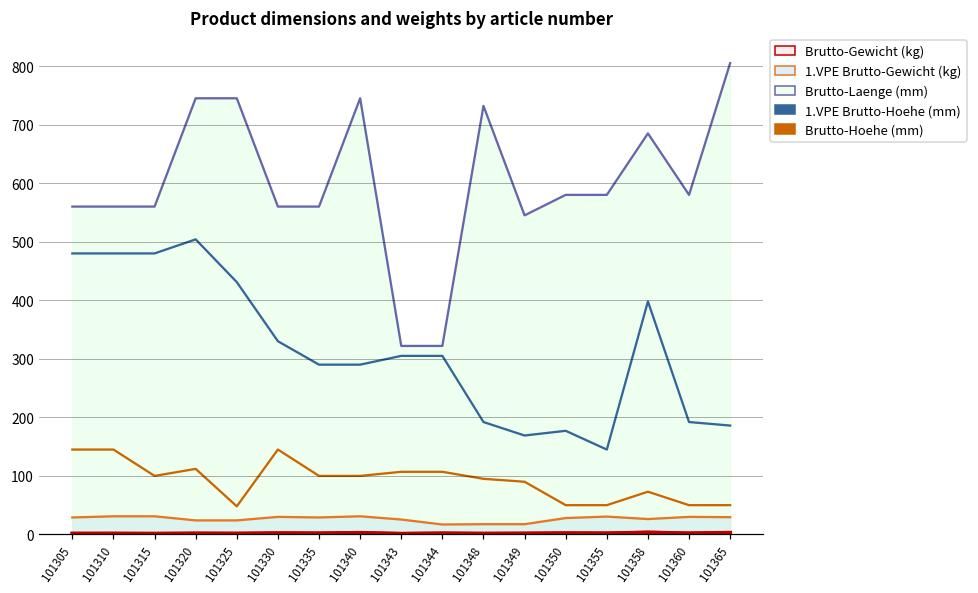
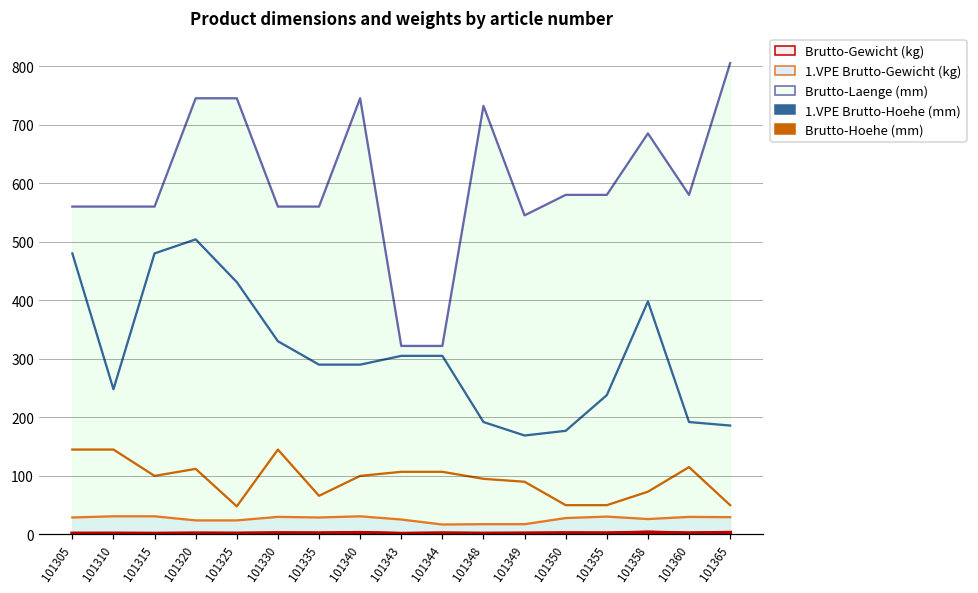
1.VPE Brutto-Hoehe (mm), 101310: 480 -> 250
Brutto-Hoehe (mm), 101335: 100 -> 70
1.VPE Brutto-Hoehe (mm), 101355: 150 -> 240
Brutto-Hoehe (mm), 101360: 50 -> 120
